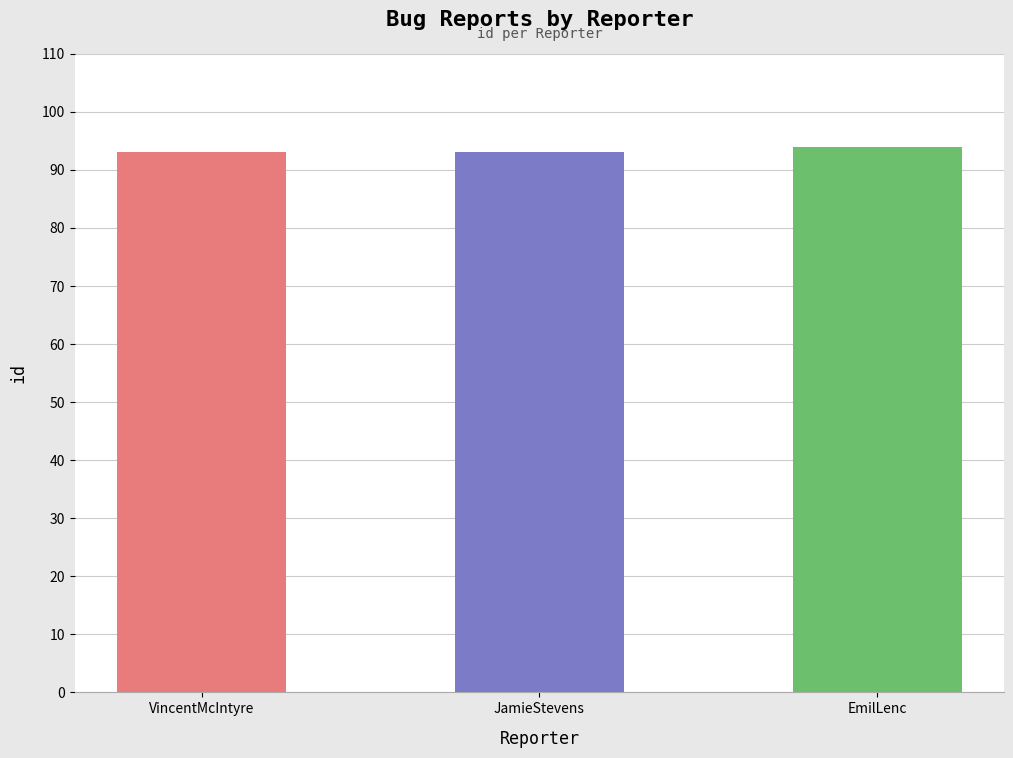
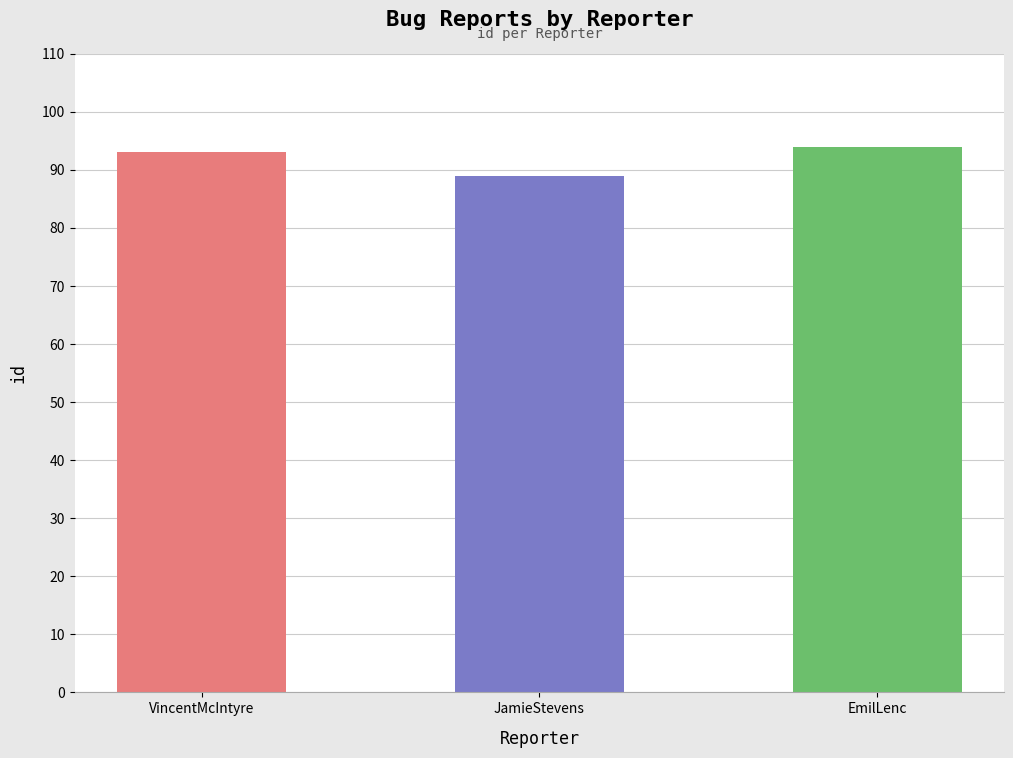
JamieStevens: 93 -> 89
